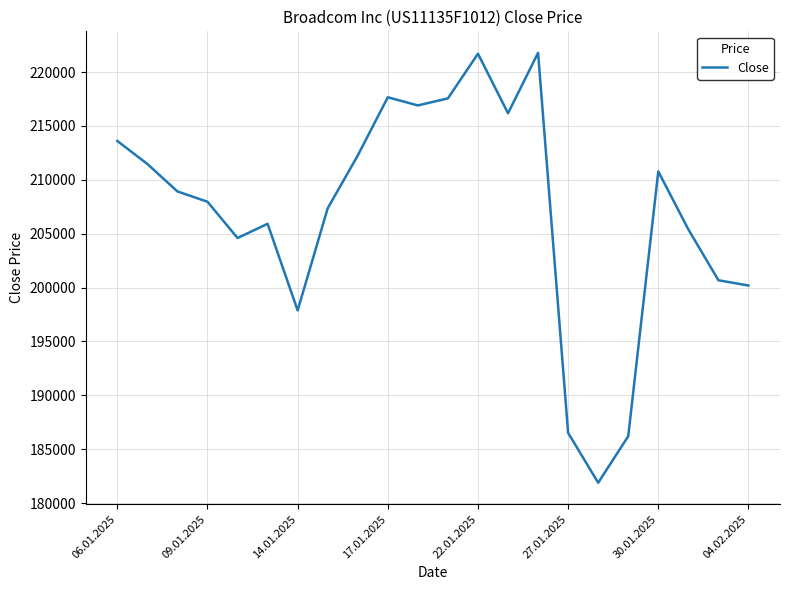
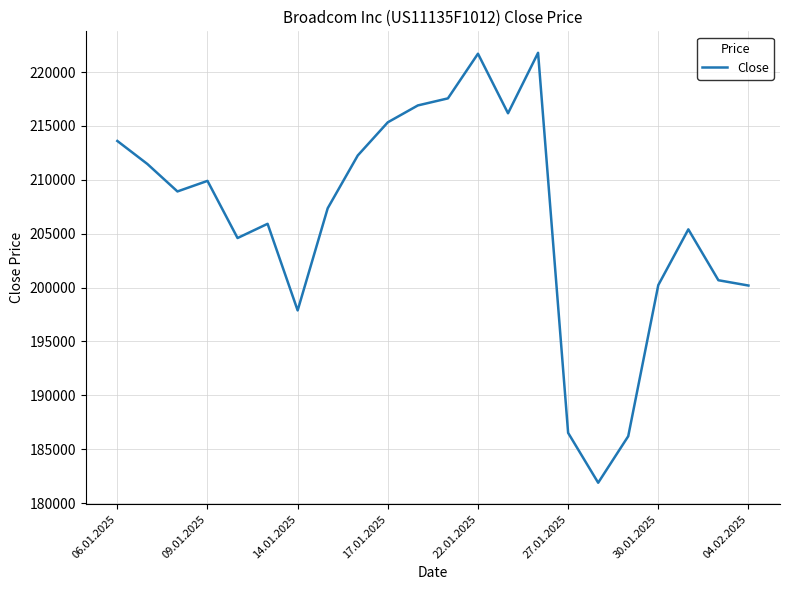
09.01.2025: 208000 -> 209900
17.01.2025: 217700 -> 215300
30.01.2025: 210800 -> 200200
